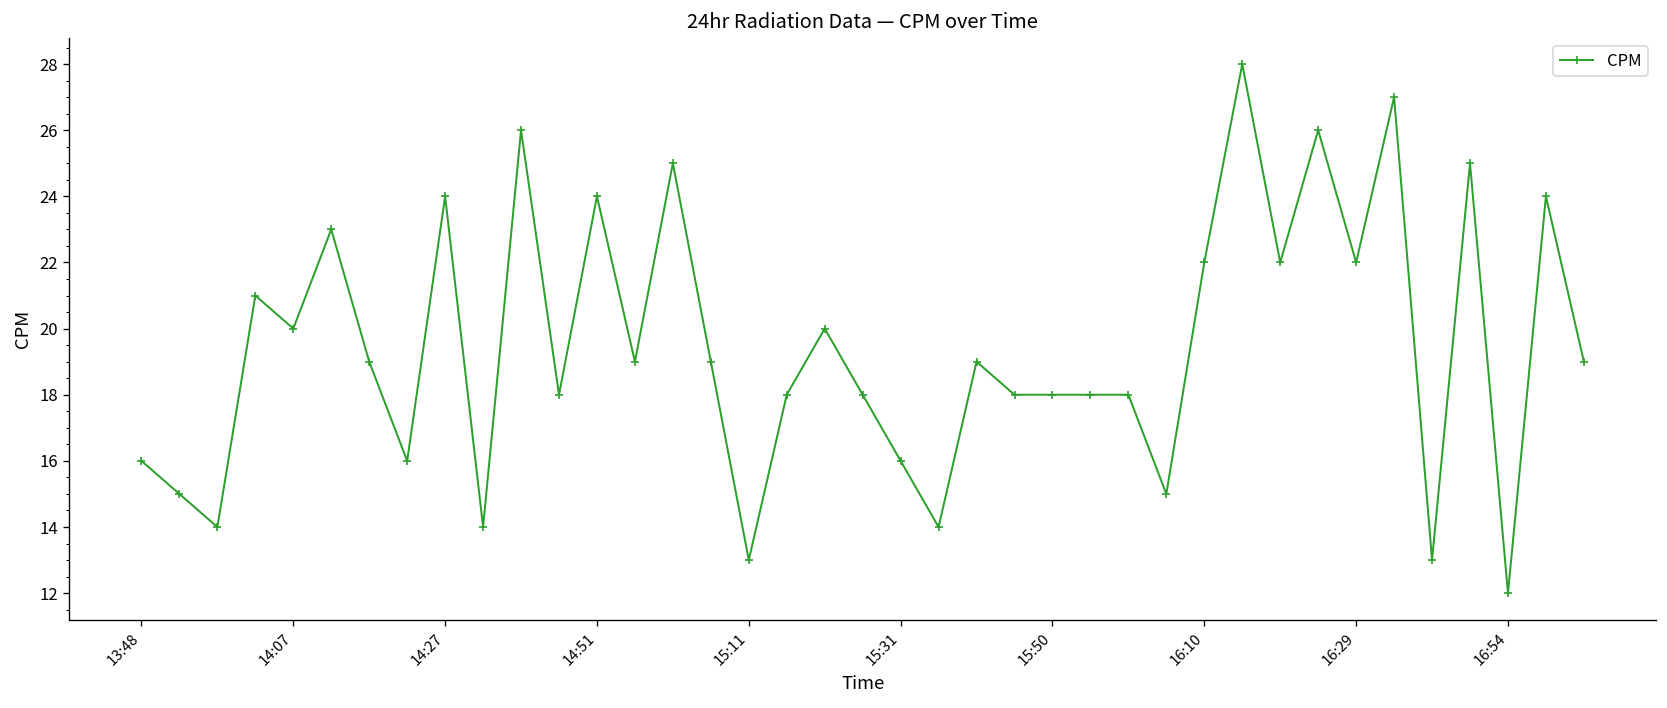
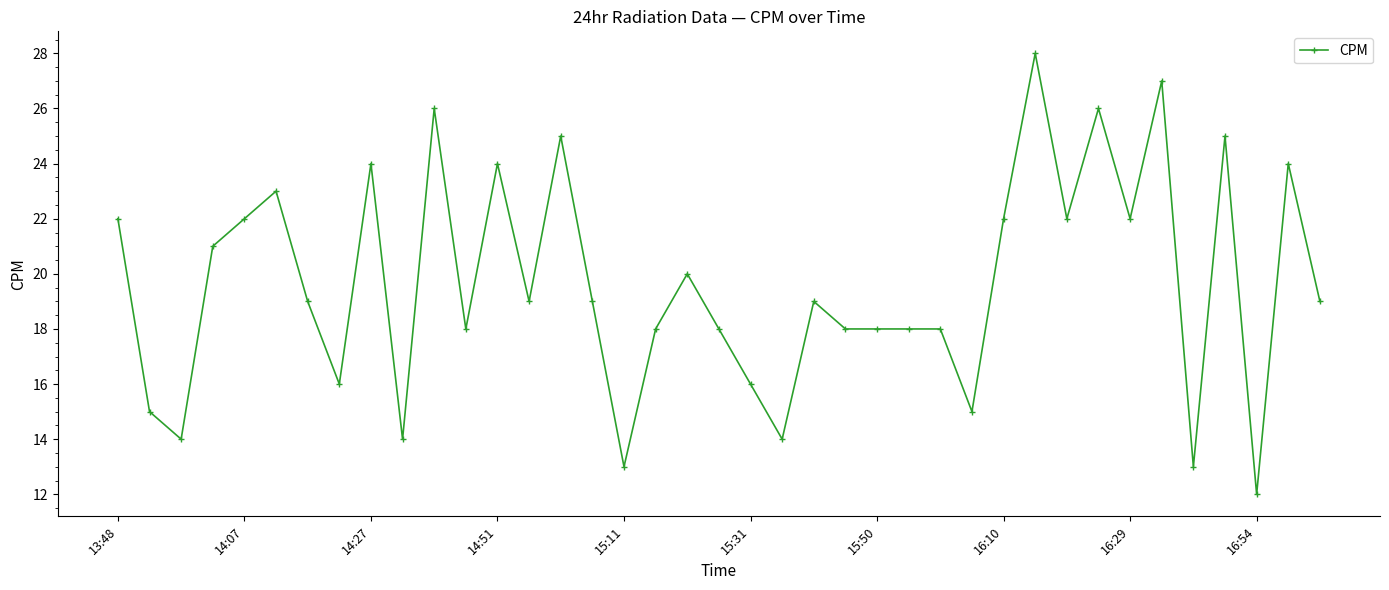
13:48: 16 -> 22
14:07: 20 -> 22
